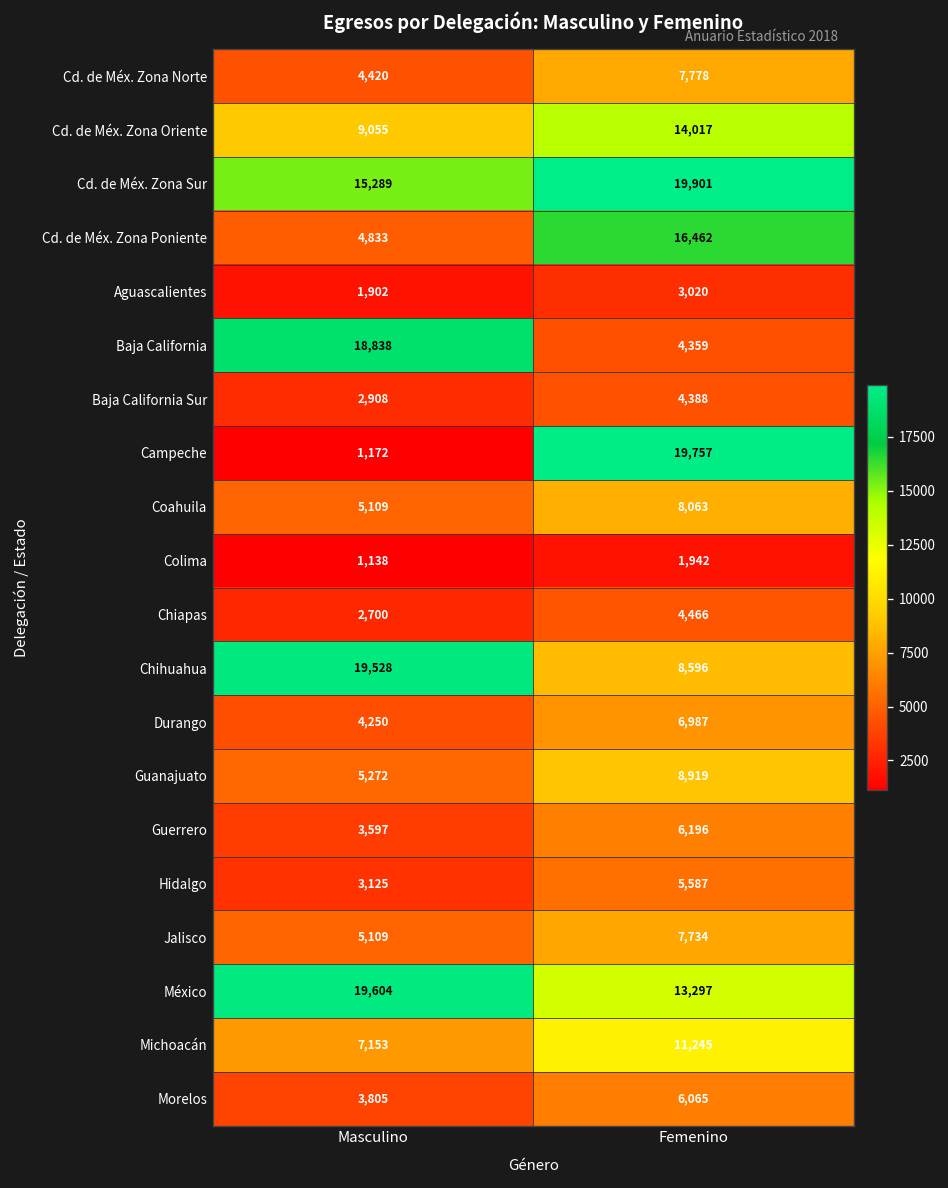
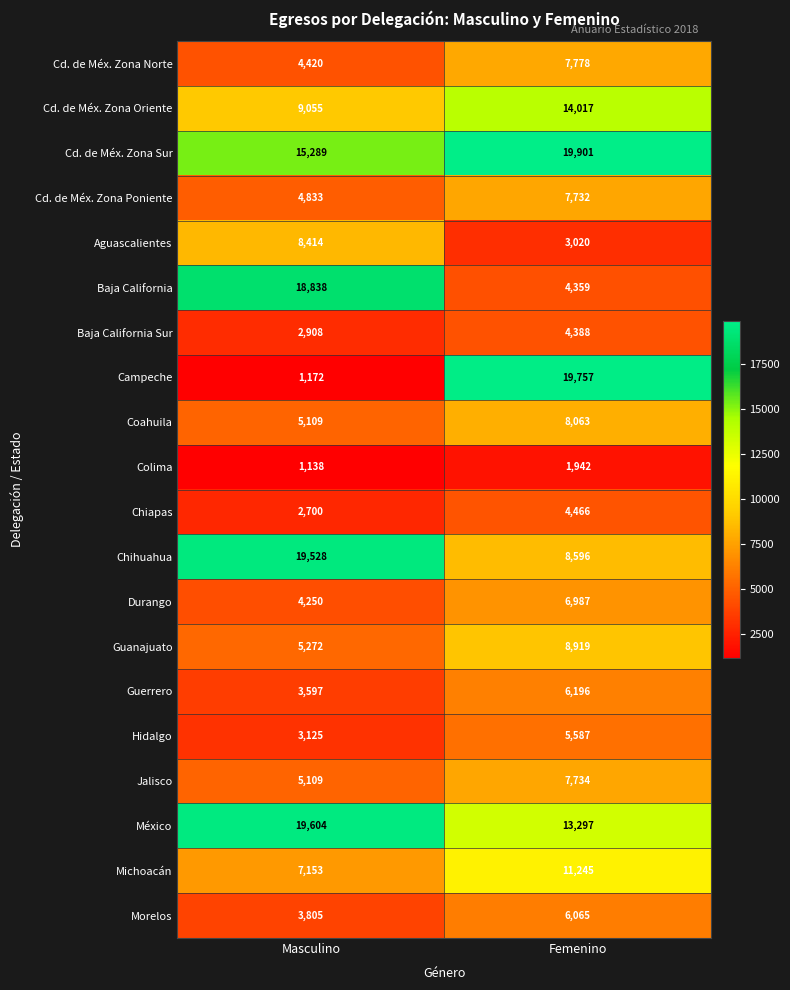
Cd. de Méx. Zona Poniente, Femenino: 16,462 -> 7,732
Aguascalientes, Masculino: 1,902 -> 8,414
